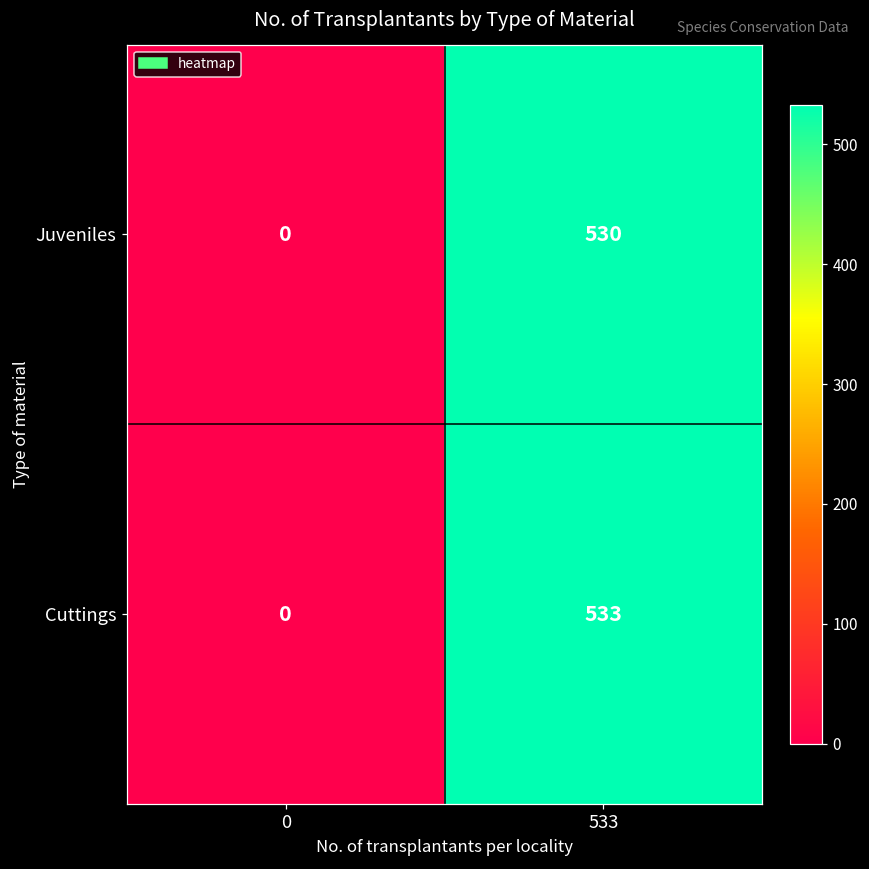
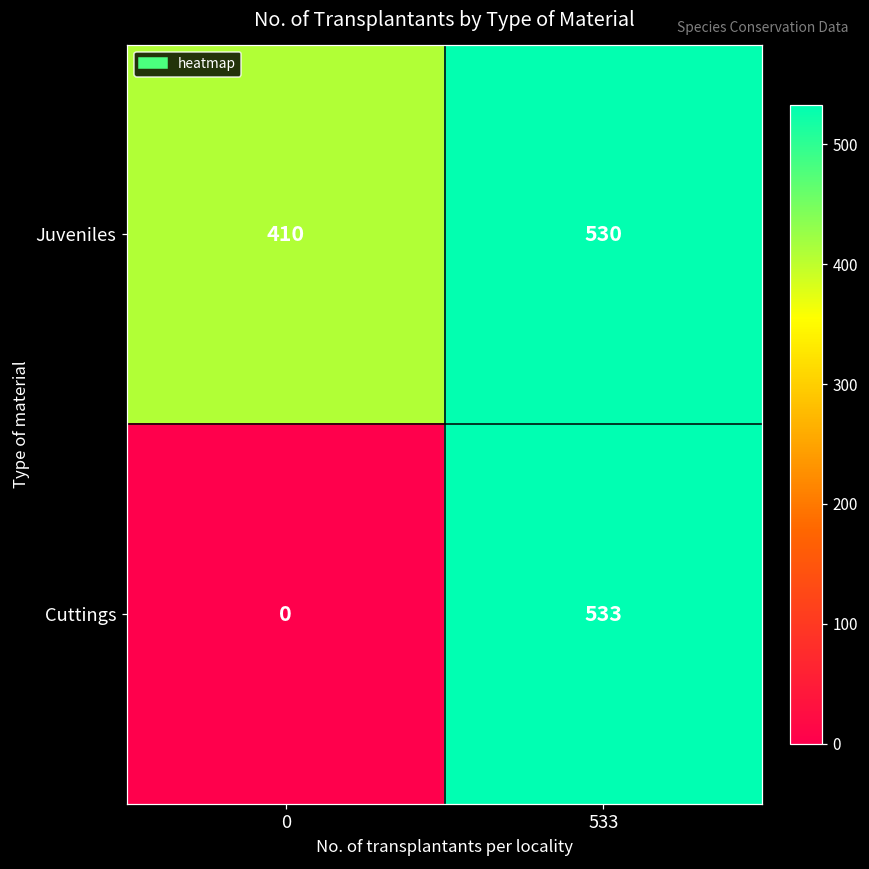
Juveniles, 0: 0 -> 410
